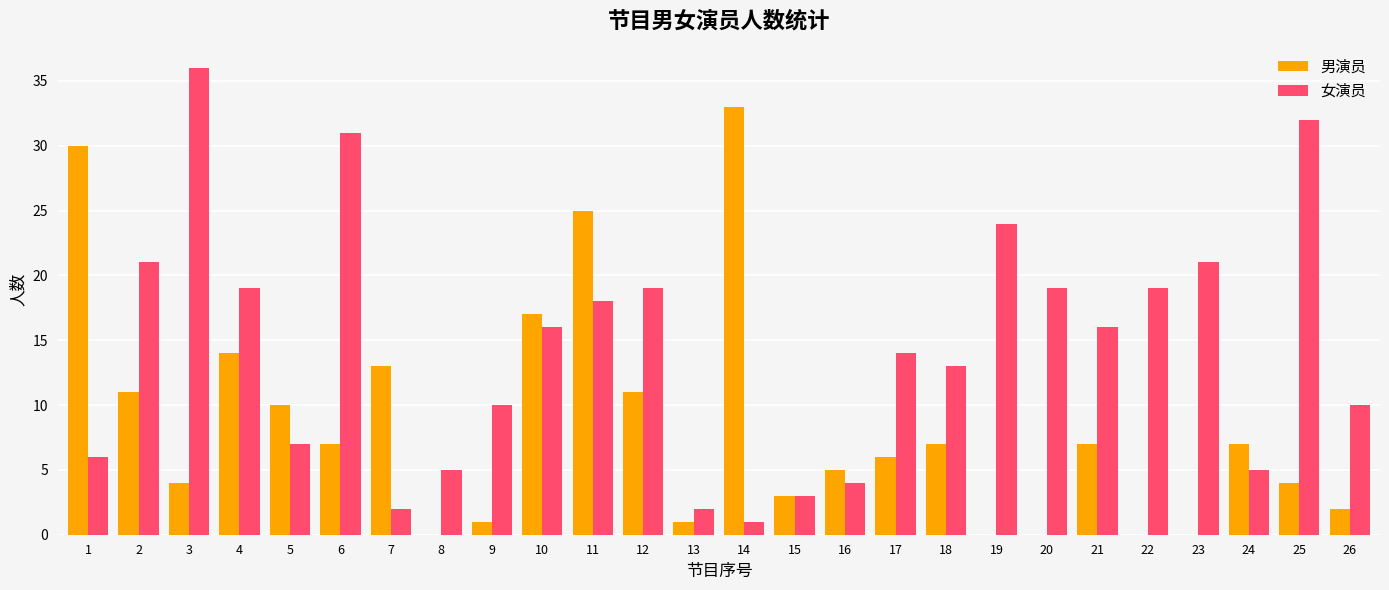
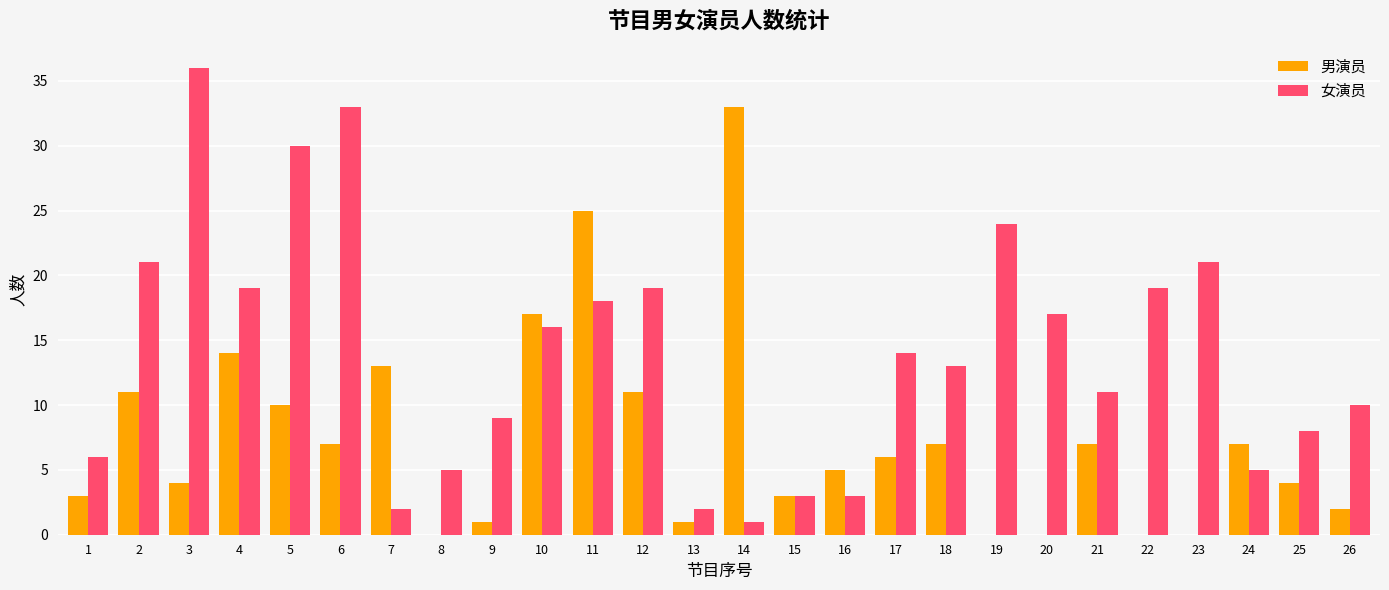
男演员, 1: 30 -> 3
女演员, 5: 7 -> 30
女演员, 6: 31 -> 33
女演员, 9: 10 -> 9
女演员, 16: 4 -> 3
女演员, 20: 19 -> 17
女演员, 21: 16 -> 11
女演员, 25: 32 -> 8
